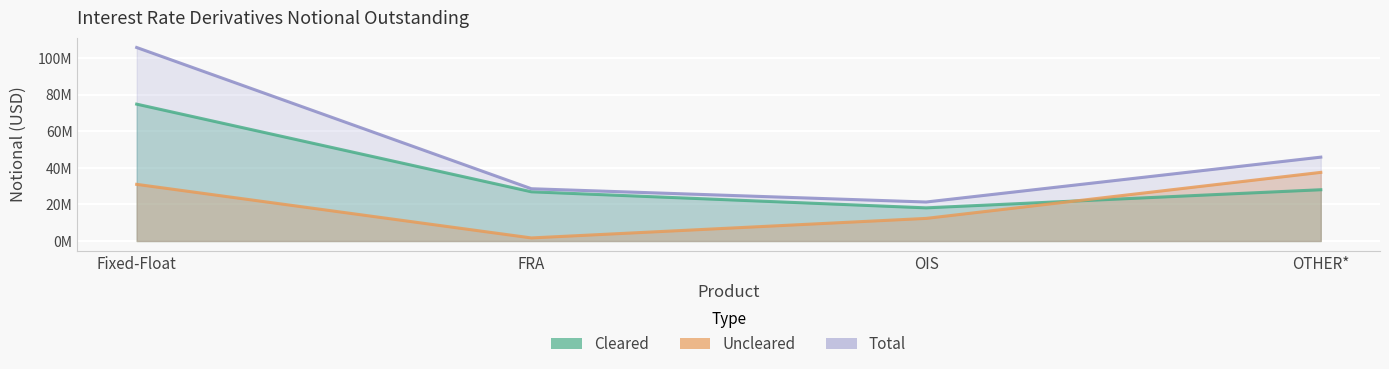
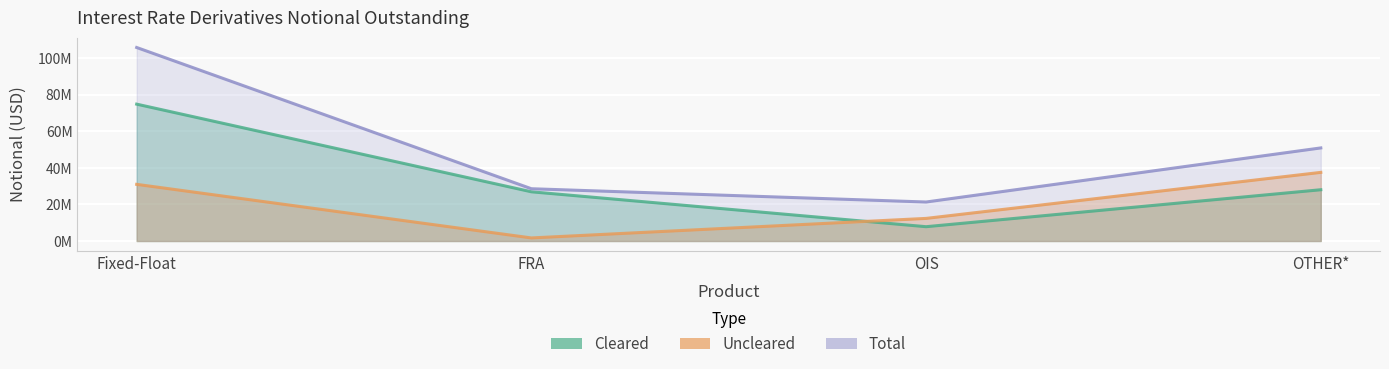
Cleared, OIS: 18000000 -> 8000000
Total, OTHER*: 46000000 -> 51000000
